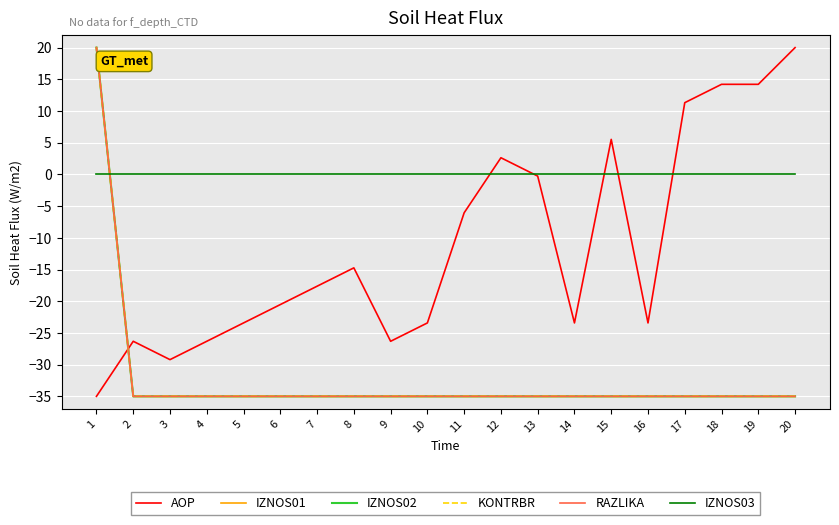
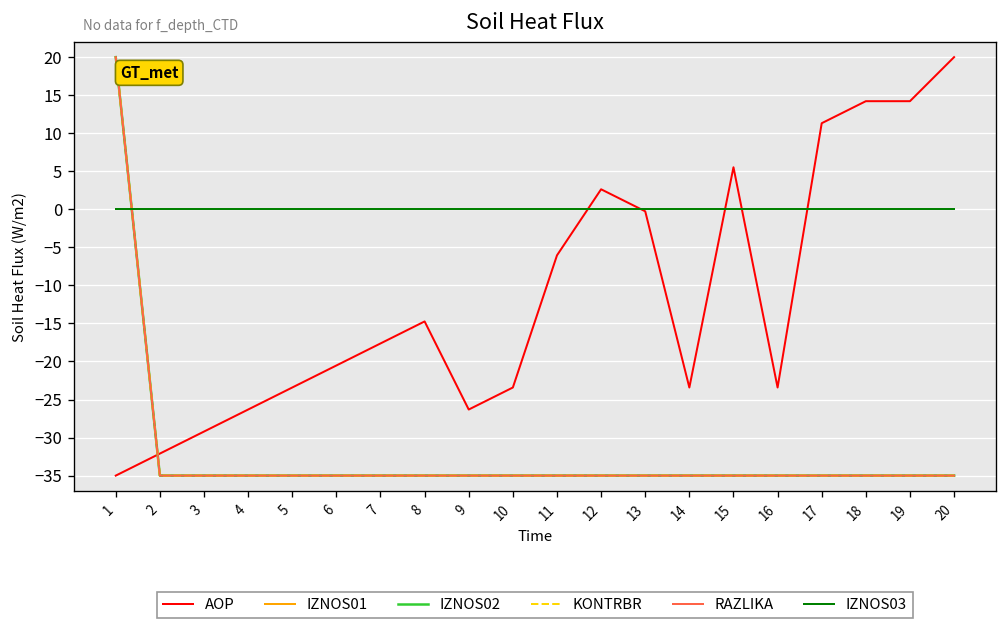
AOP, 2: -26 -> -32
